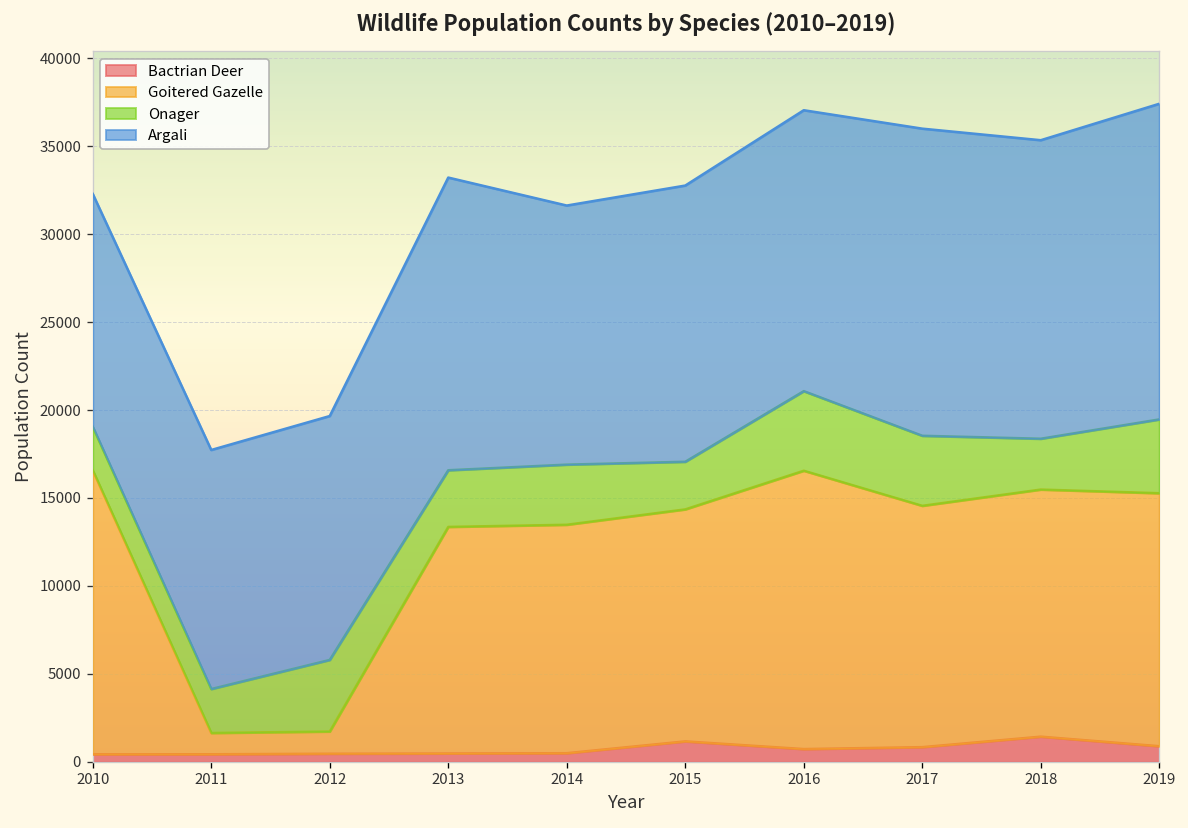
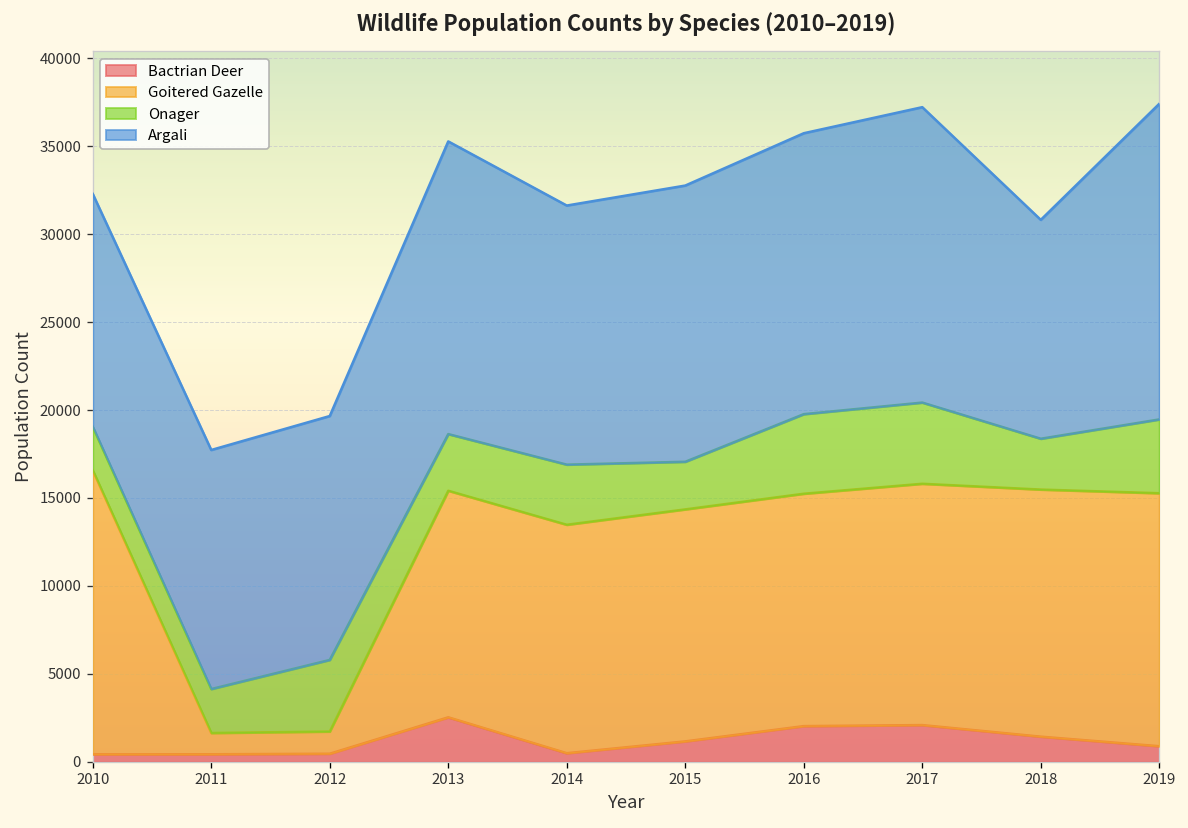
Bactrian Deer, 2013: 500 -> 2500
Bactrian Deer, 2016: 700 -> 2000
Goitered Gazelle, 2016: 15800 -> 13200
Bactrian Deer, 2017: 800 -> 2100
Onager, 2017: 4000 -> 4600
Argali, 2017: 17500 -> 16800
Argali, 2018: 17000 -> 12500
